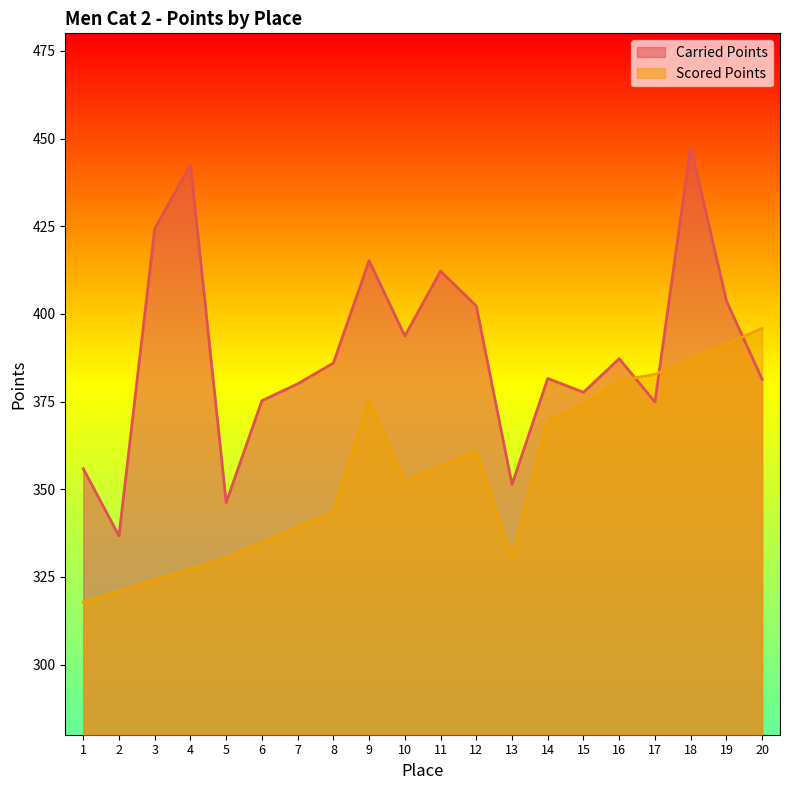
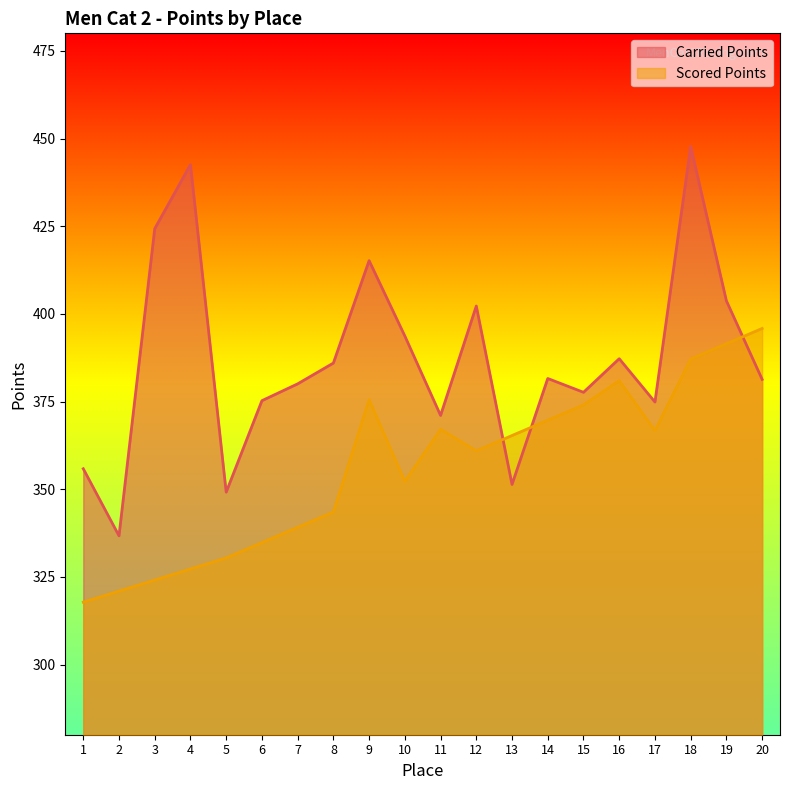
Carried Points, 5: 346 -> 349
Carried Points, 11: 412 -> 371
Scored Points, 11: 357 -> 367
Scored Points, 13: 331 -> 365
Scored Points, 17: 383 -> 367
